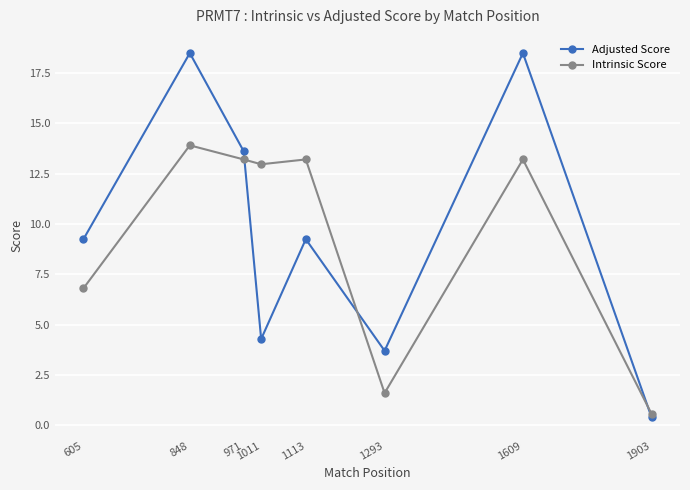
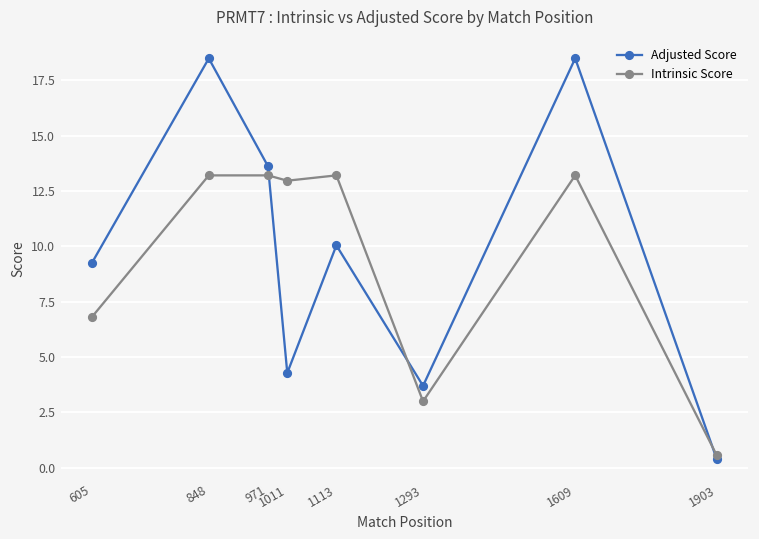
Intrinsic Score, 848: 13.9 -> 13.2
Adjusted Score, 1113: 9.2 -> 10.0
Intrinsic Score, 1293: 1.6 -> 3.0
